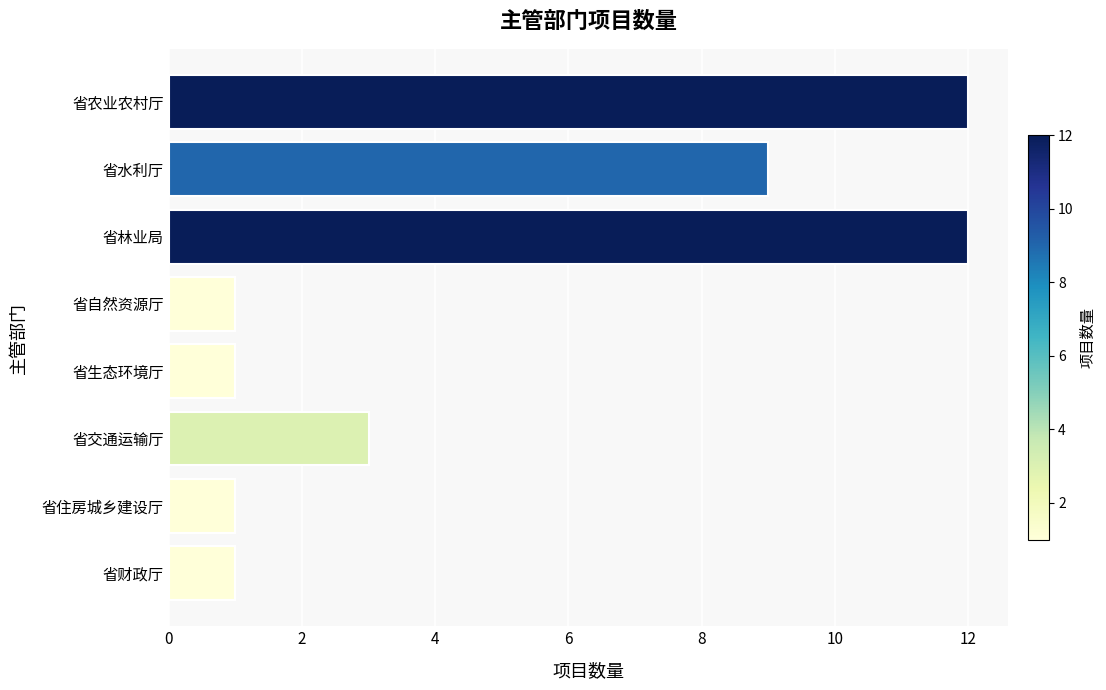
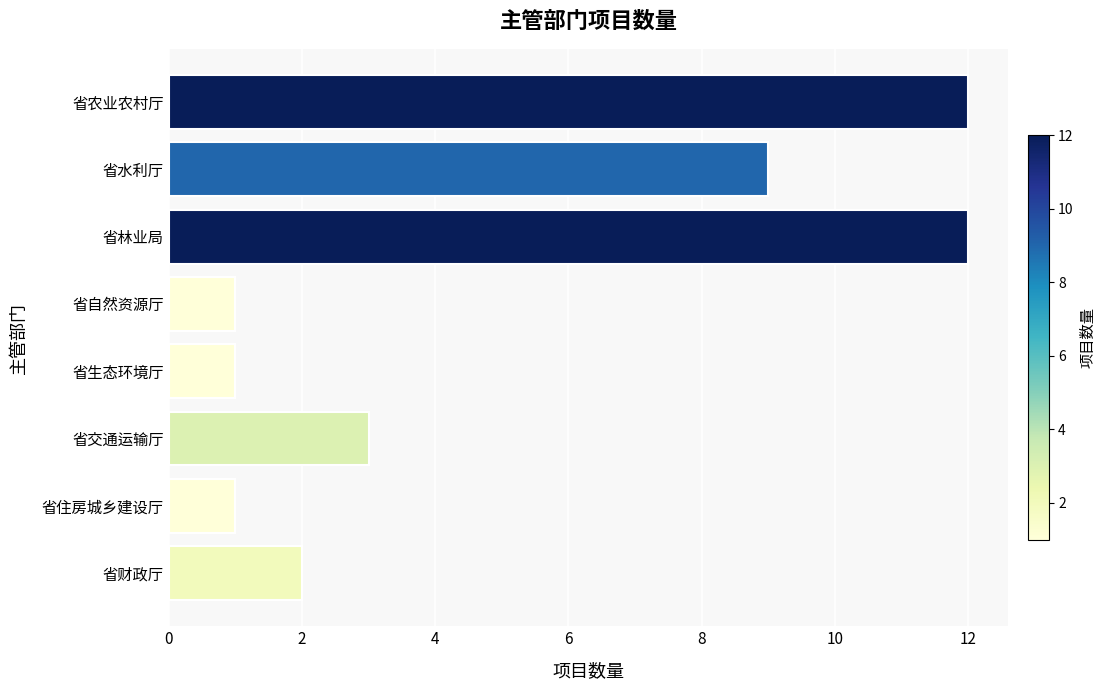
省财政厅: 1 -> 2
